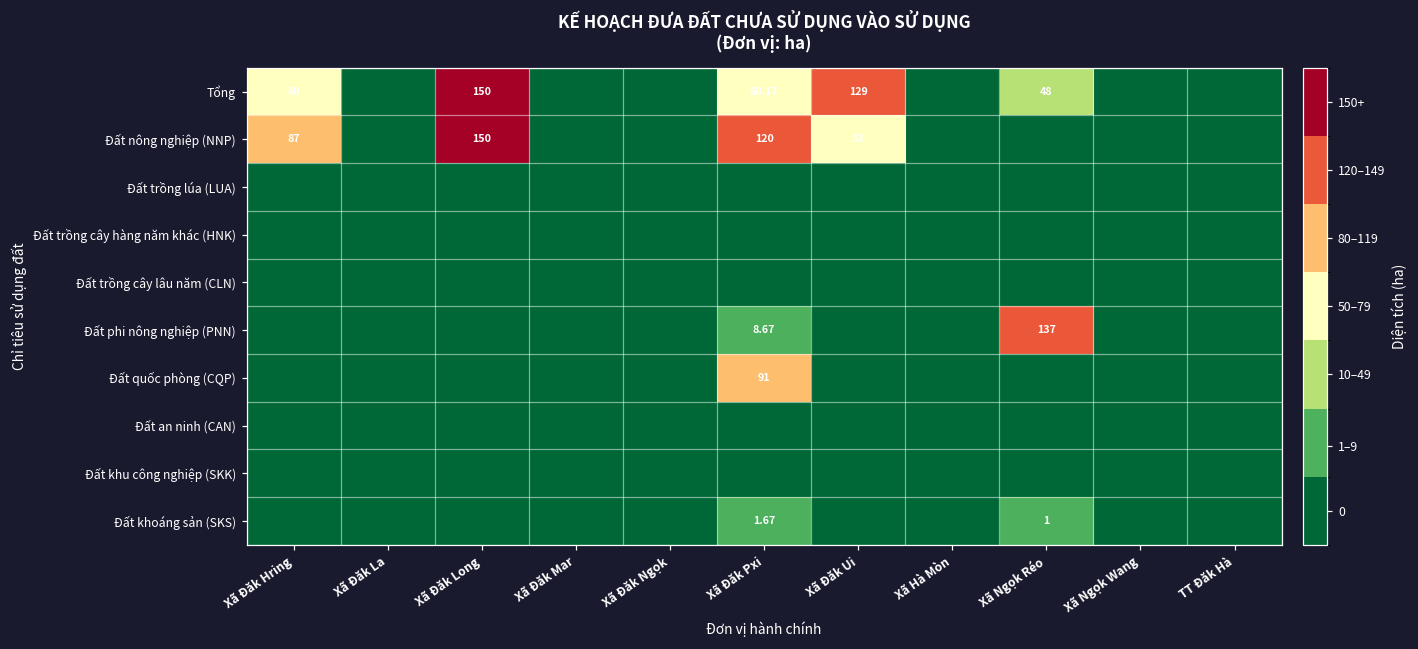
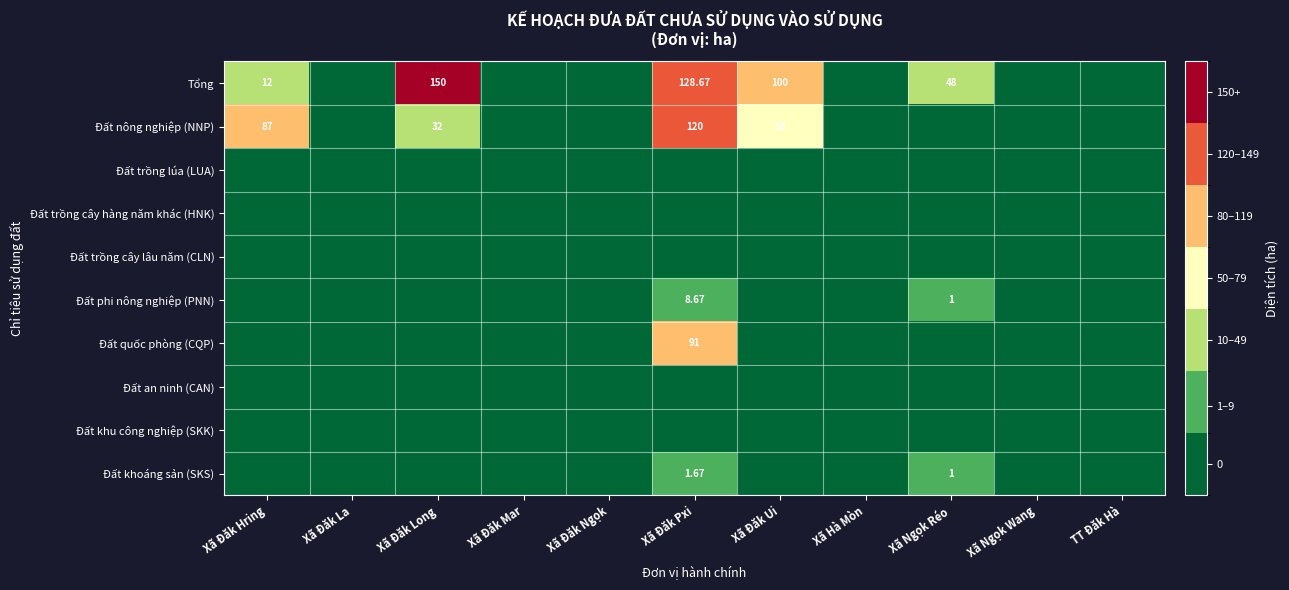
Tổng, Xã Đăk Hring: 60 -> 12
Tổng, Xã Đăk Pxi: 60.17 -> 128.67
Tổng, Xã Đăk Ui: 129 -> 100
Đất nông nghiệp (NNP), Xã Đăk Long: 150 -> 32
Đất phi nông nghiệp (PNN), Xã Ngọk Réo: 137 -> 1
